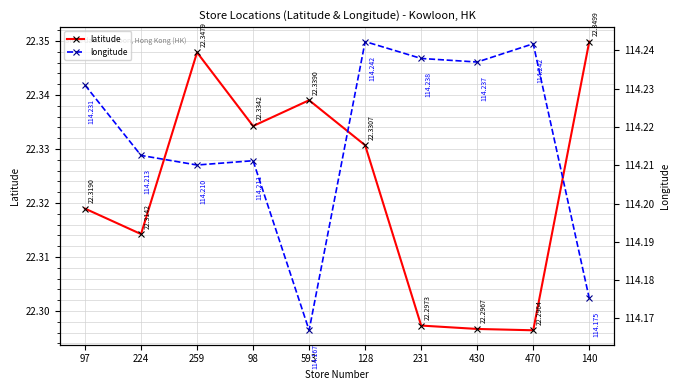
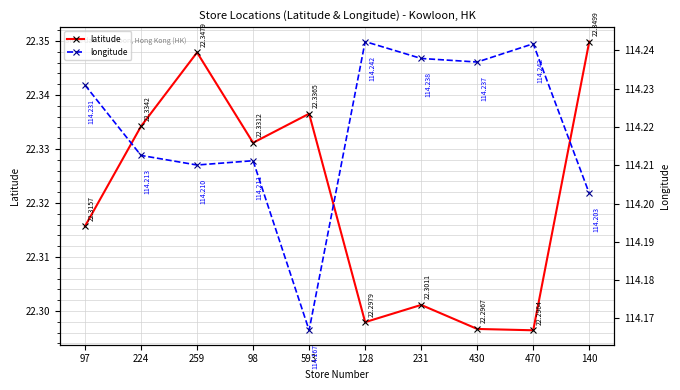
latitude, 97: 22.3190 -> 22.3157
latitude, 224: 22.3142 -> 22.3342
latitude, 98: 22.3342 -> 22.3312
latitude, 593: 22.3390 -> 22.3365
latitude, 128: 22.3307 -> 22.2979
latitude, 231: 22.2973 -> 22.3011
longitude, 140: 114.175 -> 114.203
